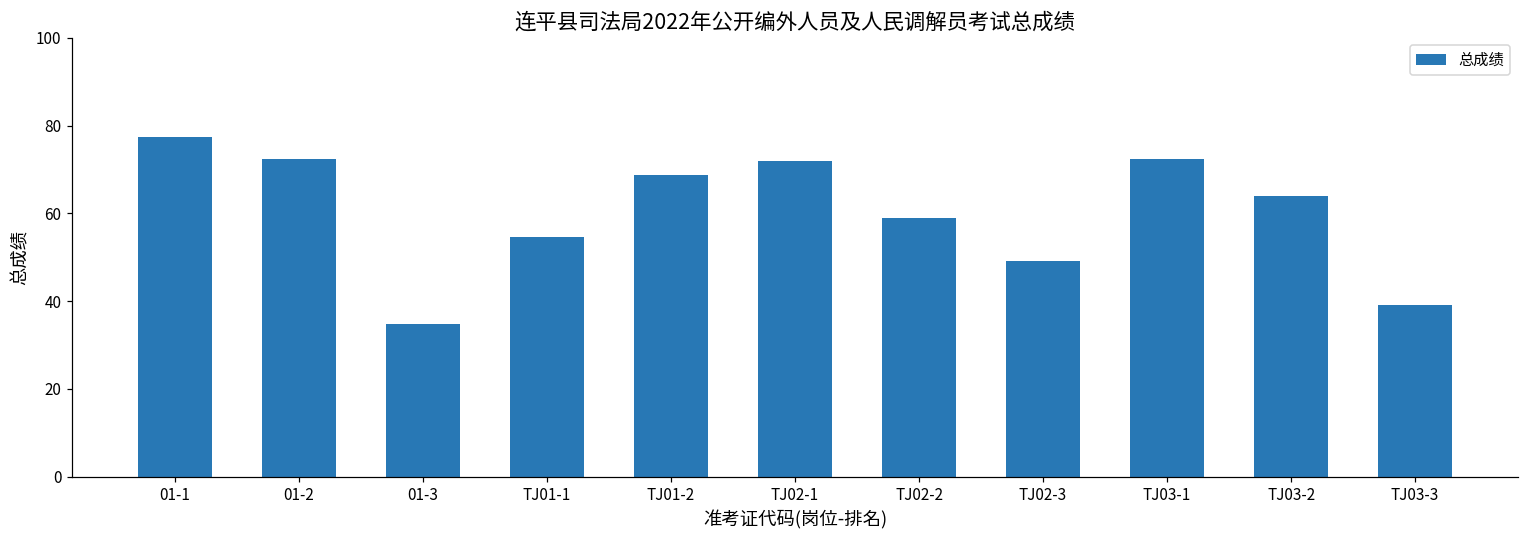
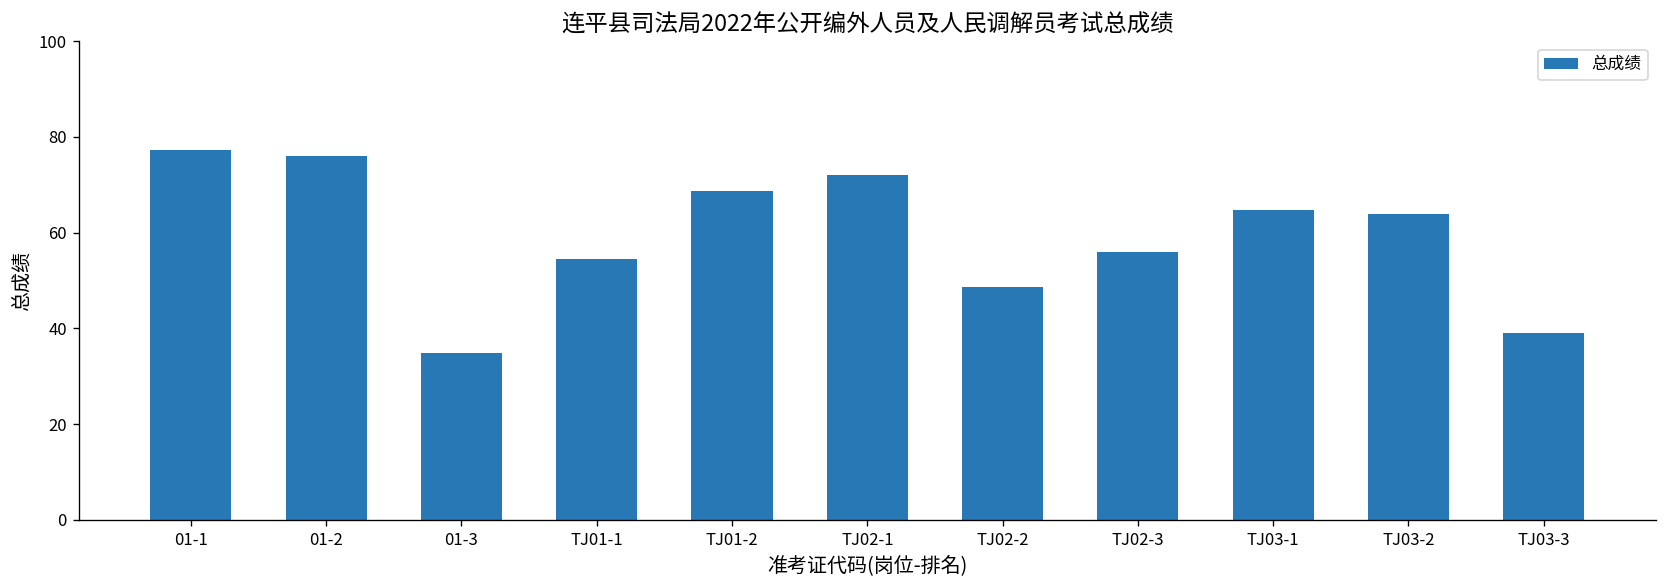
01-2: 72 -> 76
TJ02-2: 59 -> 49
TJ02-3: 49 -> 56
TJ03-1: 72 -> 65
